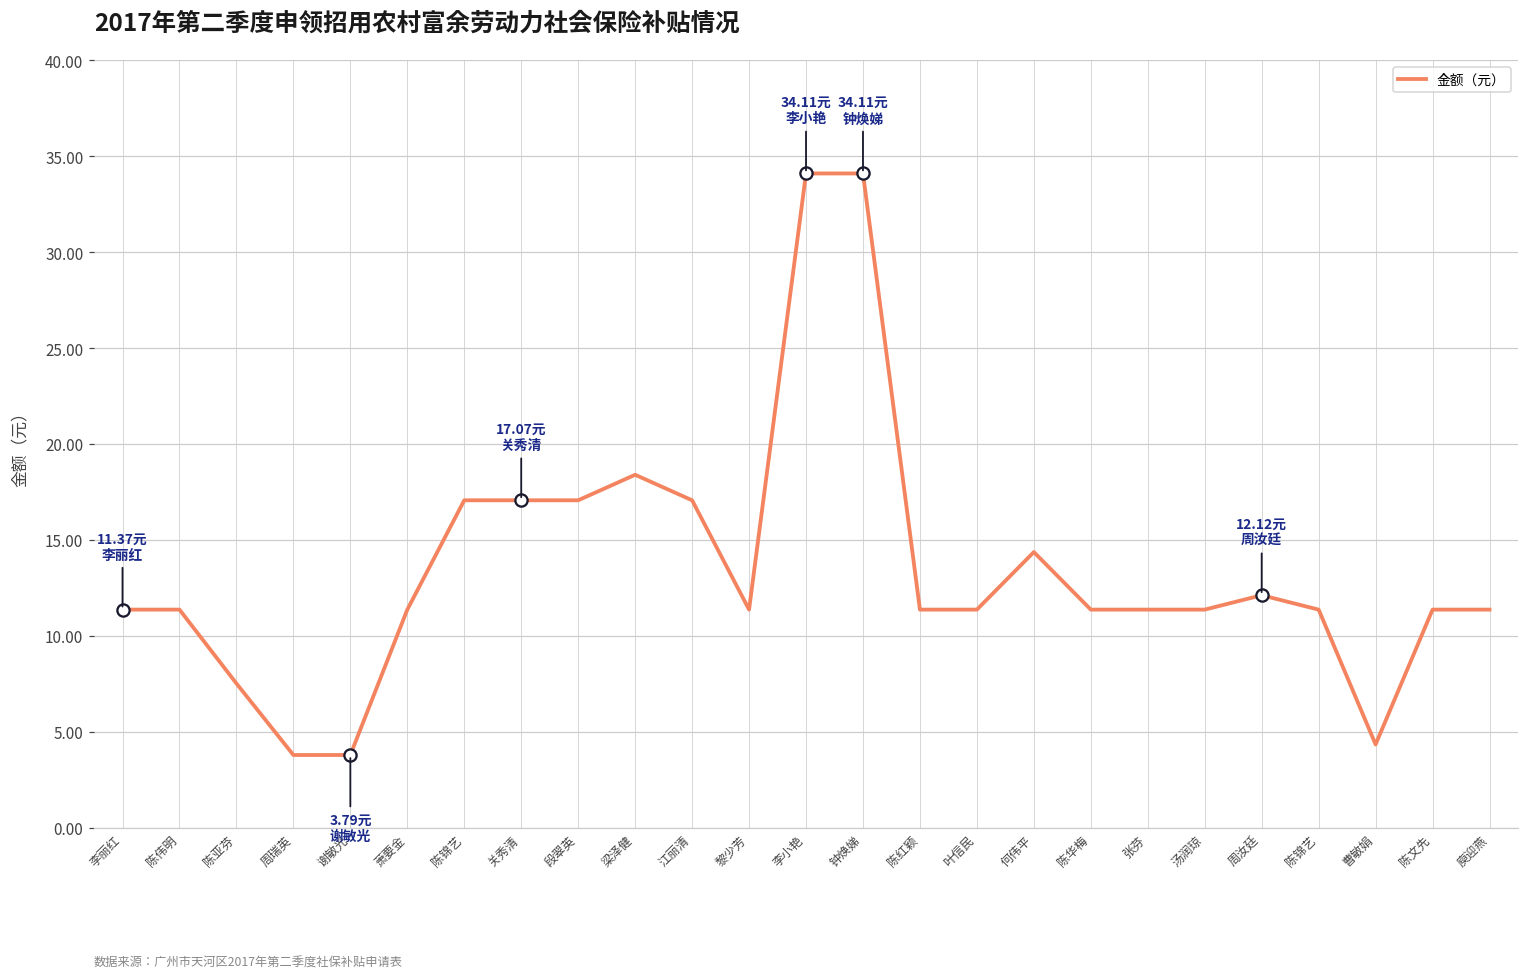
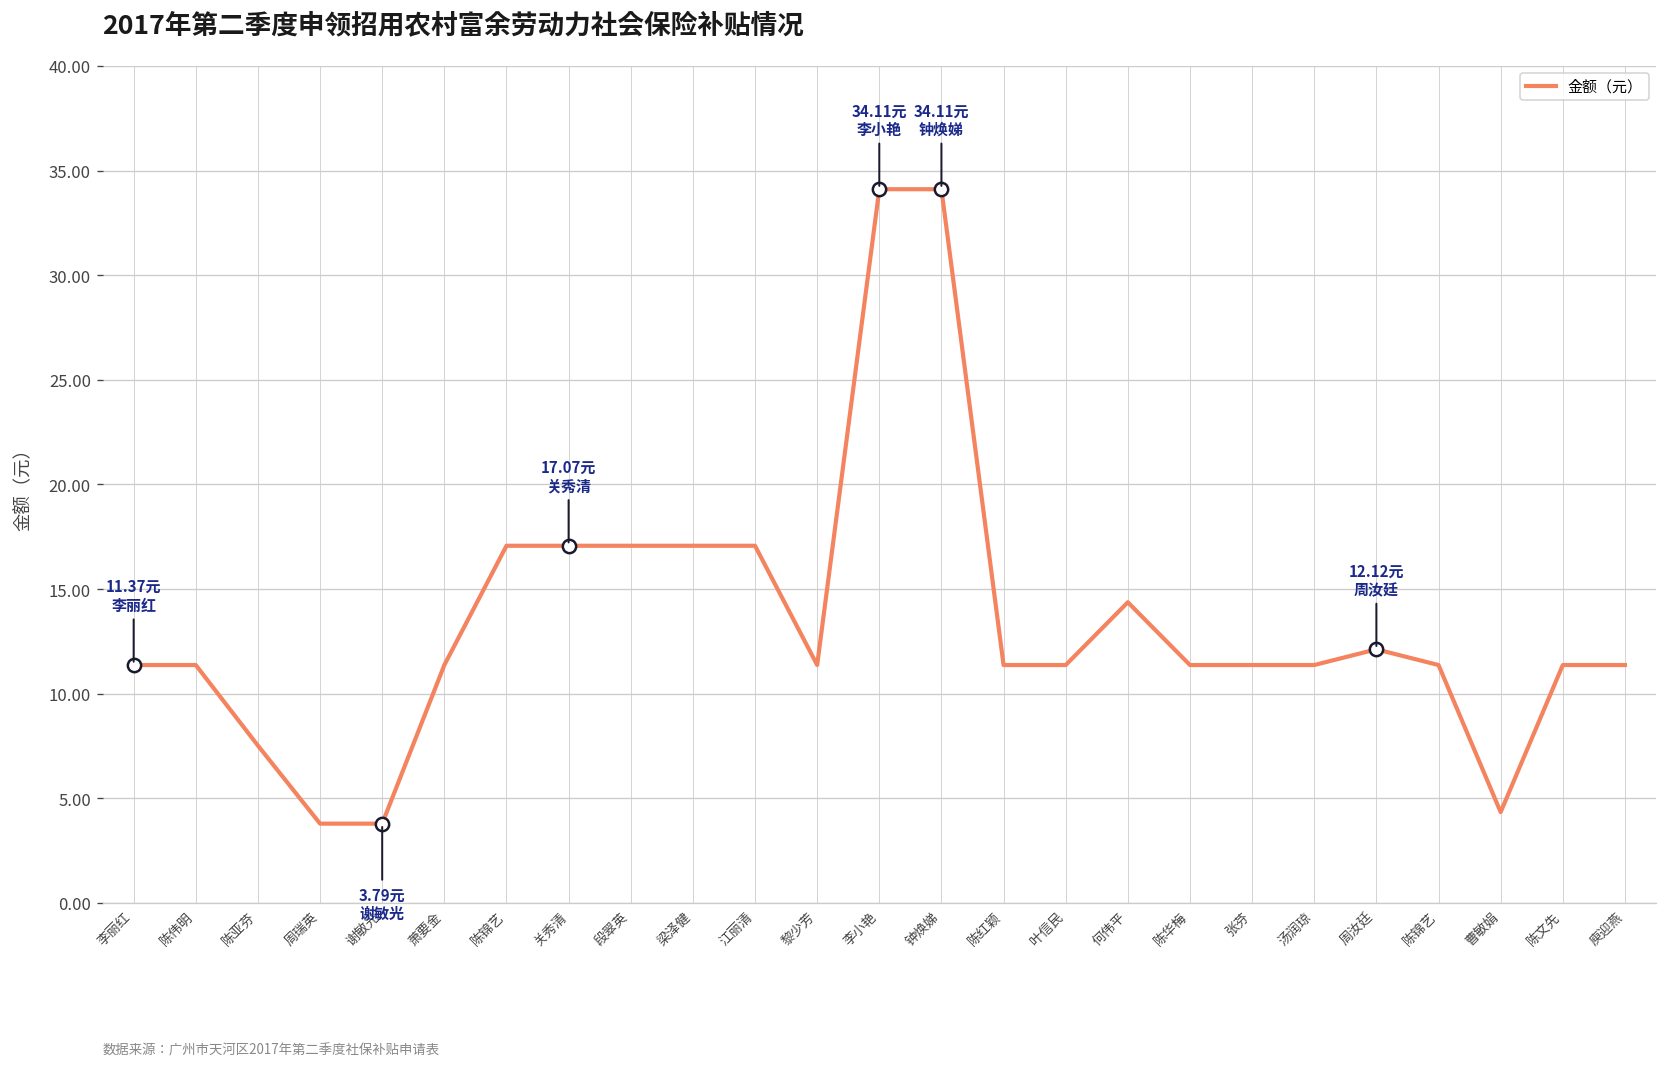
金额（元）, 梁泽健: 18.4 -> 17.1
